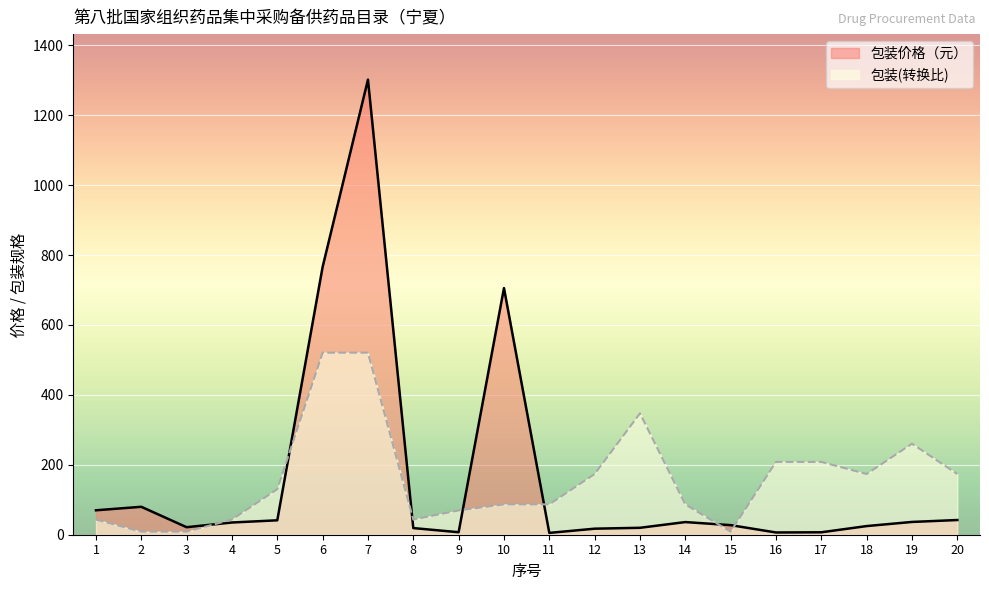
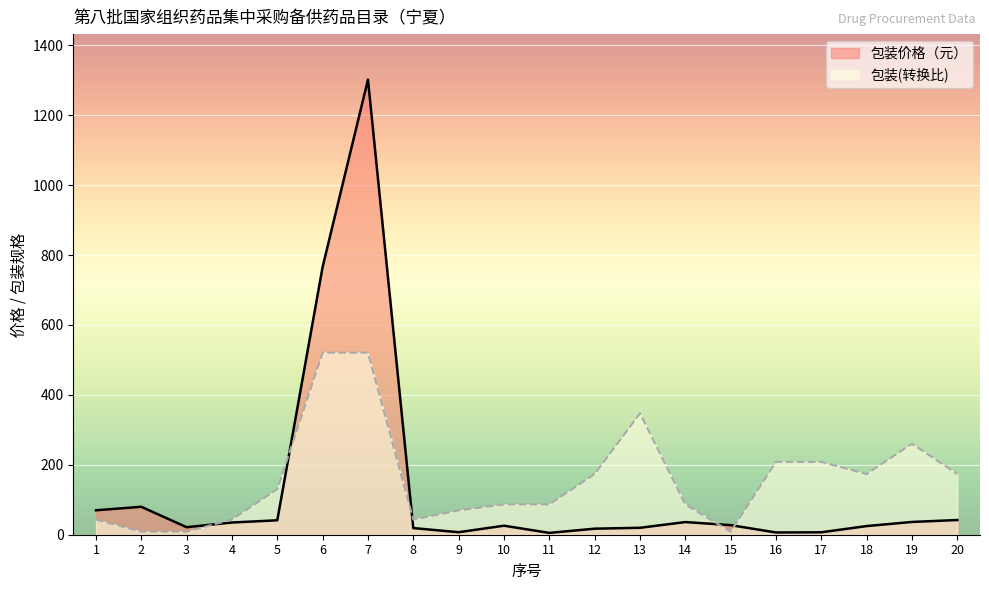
包装价格（元）, 10: 710 -> 30
